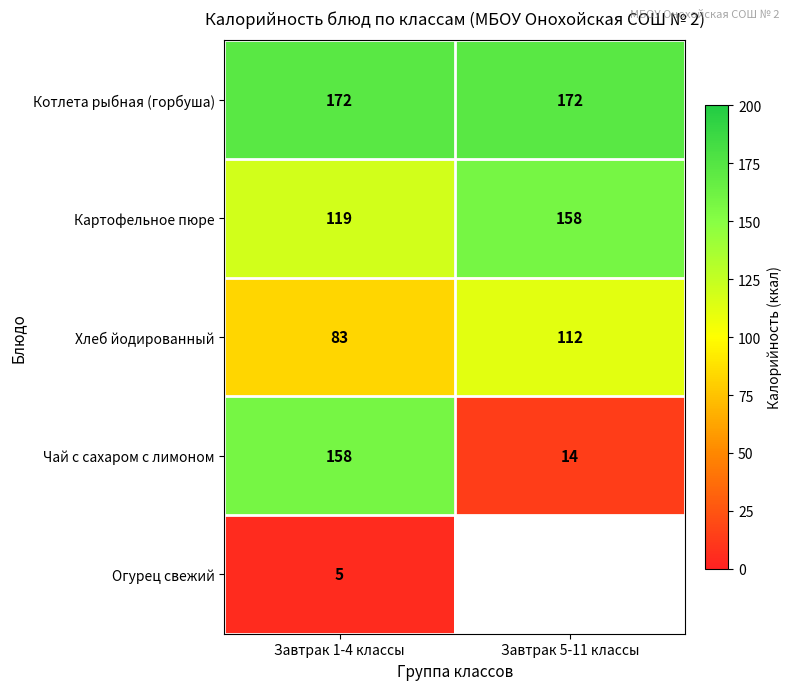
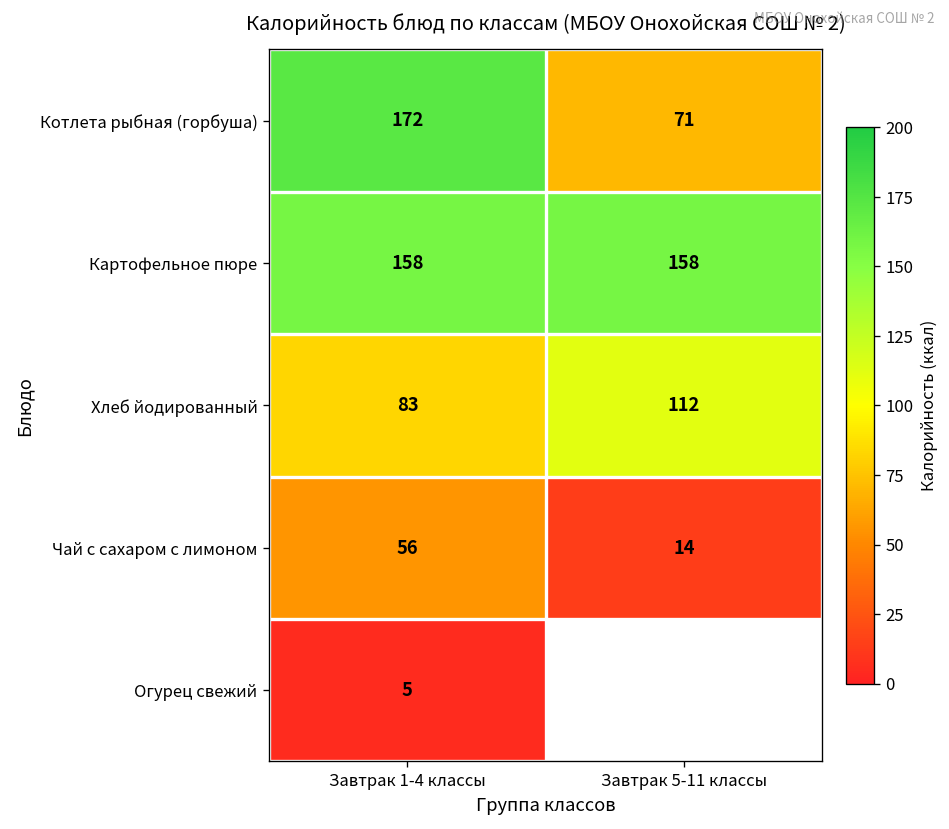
Котлета рыбная (горбуша), Завтрак 5-11 классы: 172 -> 71
Картофельное пюре, Завтрак 1-4 классы: 119 -> 158
Чай с сахаром с лимоном, Завтрак 1-4 классы: 158 -> 56
